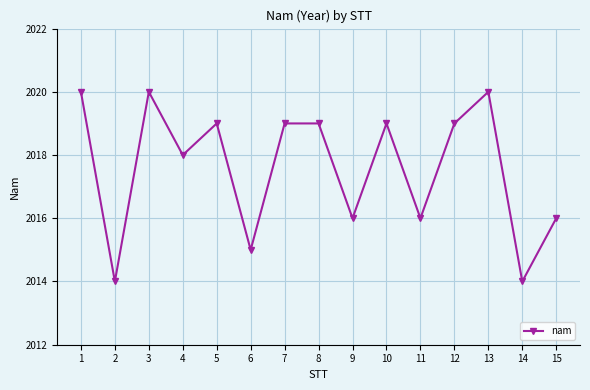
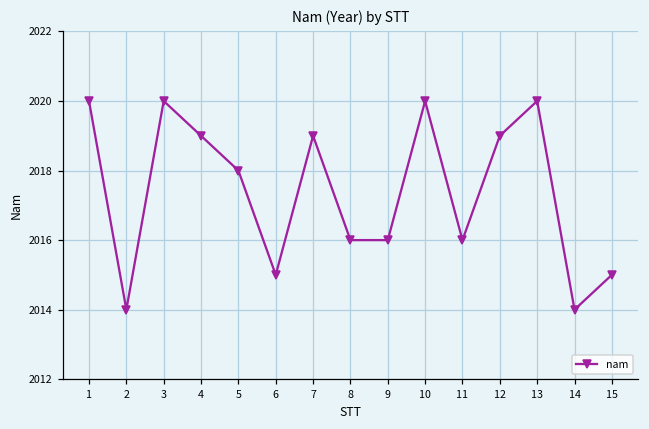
4: 2018 -> 2019
5: 2019 -> 2018
8: 2019 -> 2016
10: 2019 -> 2020
15: 2016 -> 2015
